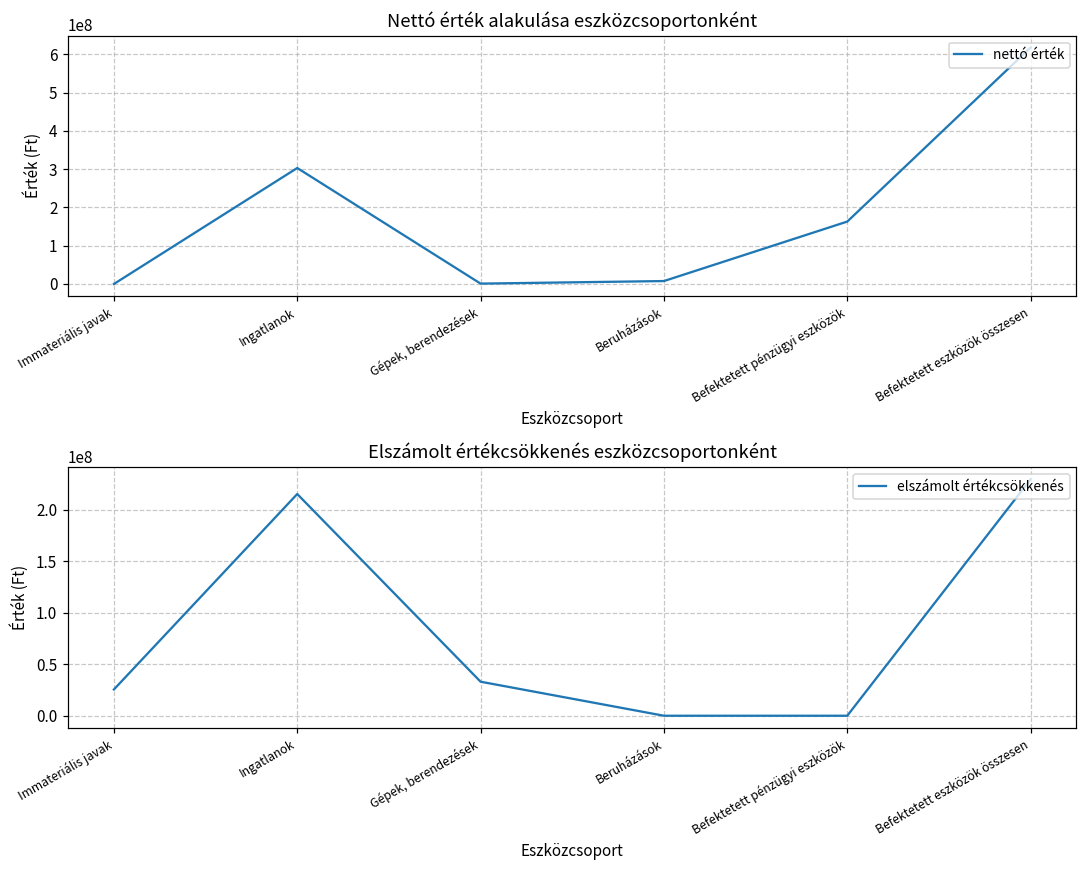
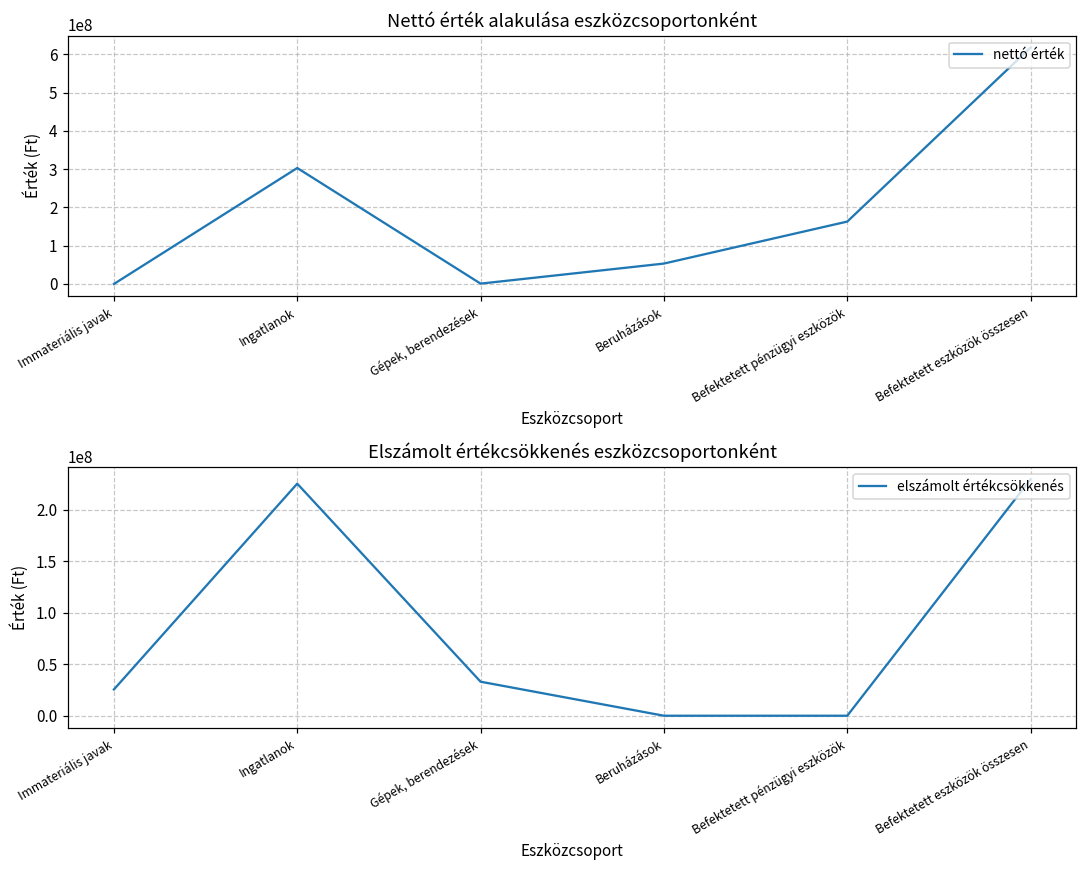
Nettó érték alakulása eszközcsoportonként, Beruházások: 10000000 -> 50000000
Elszámolt értékcsökkenés eszközcsoportonként, Ingatlanok: 220000000 -> 230000000
